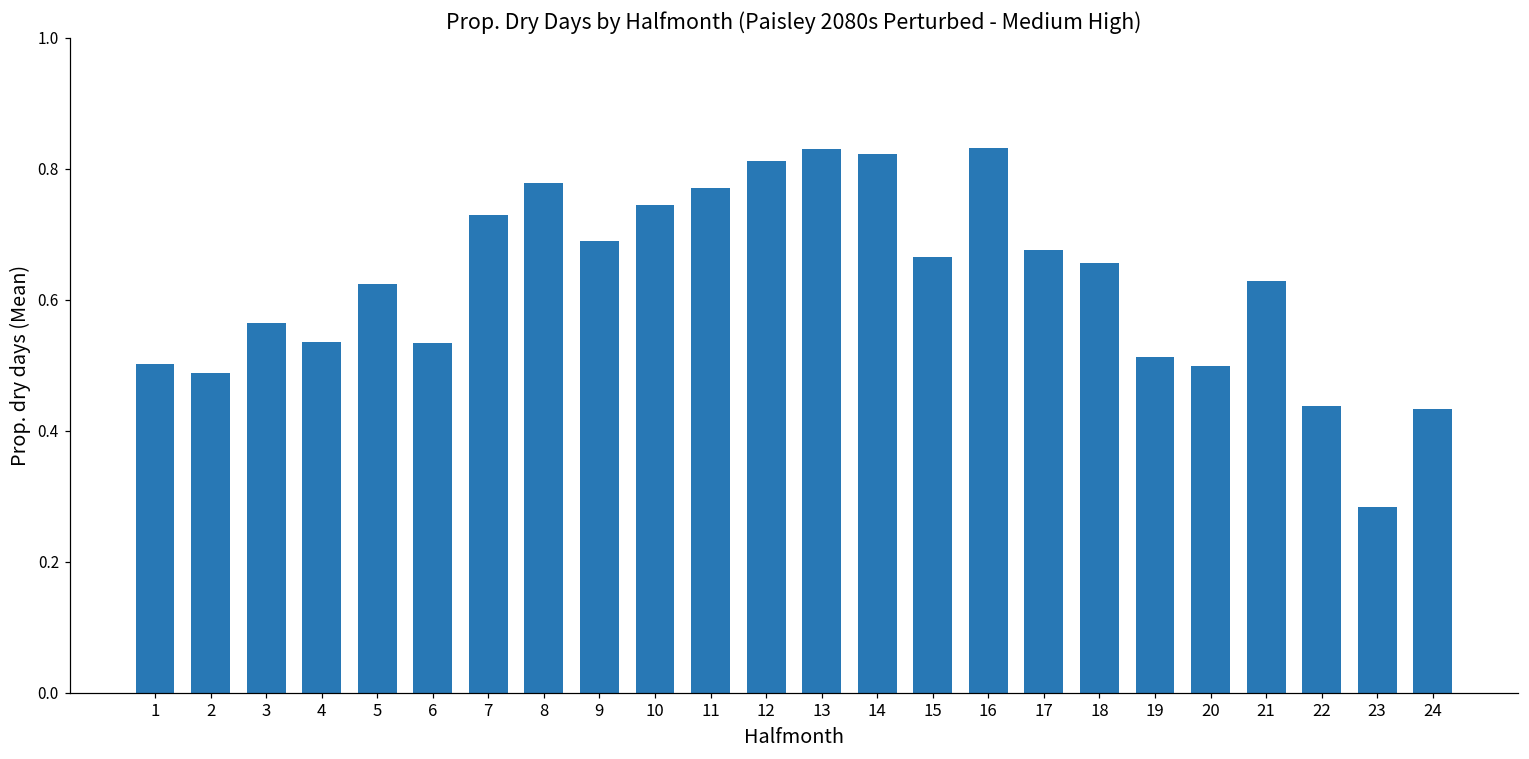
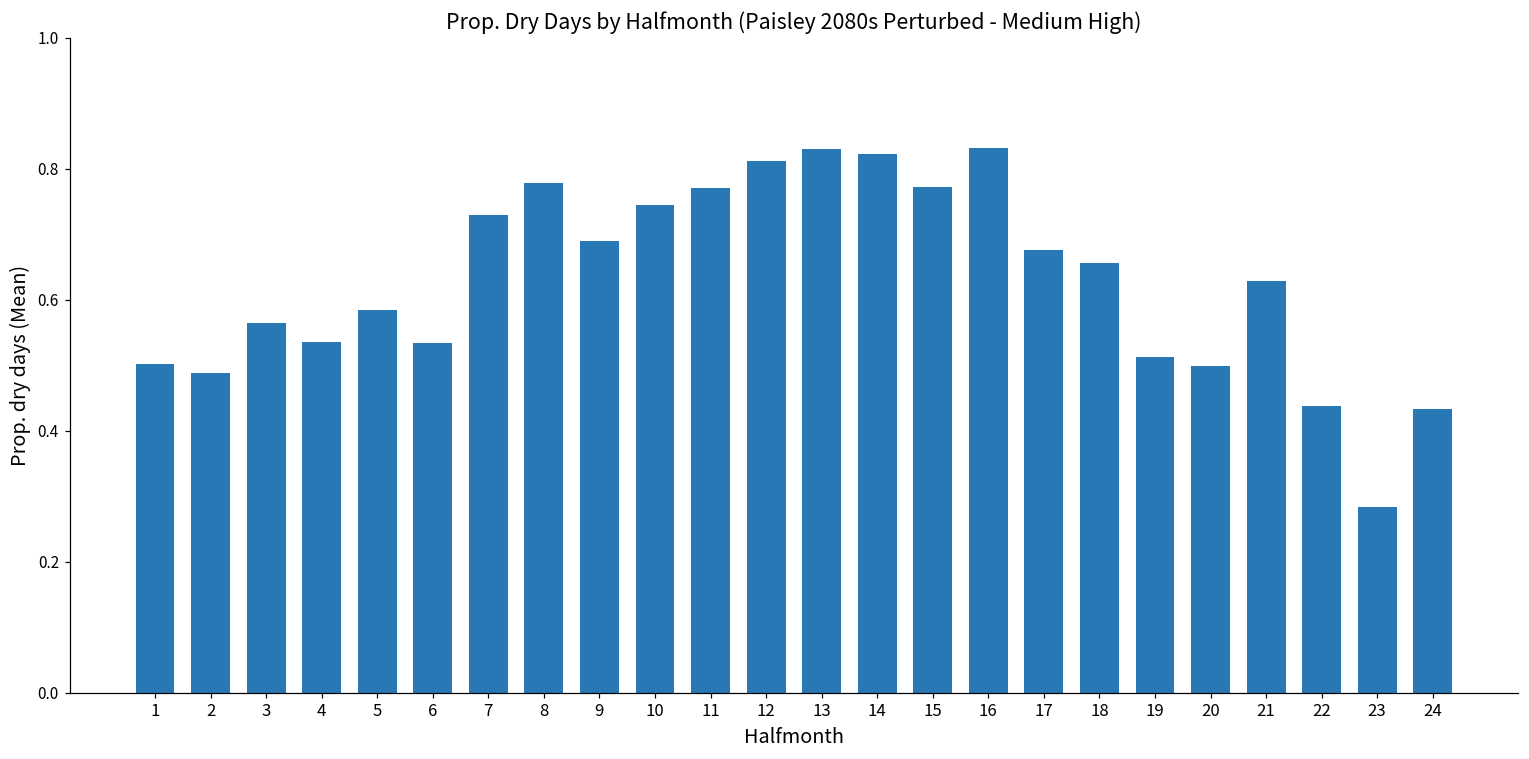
5: 0.62 -> 0.58
15: 0.67 -> 0.77
